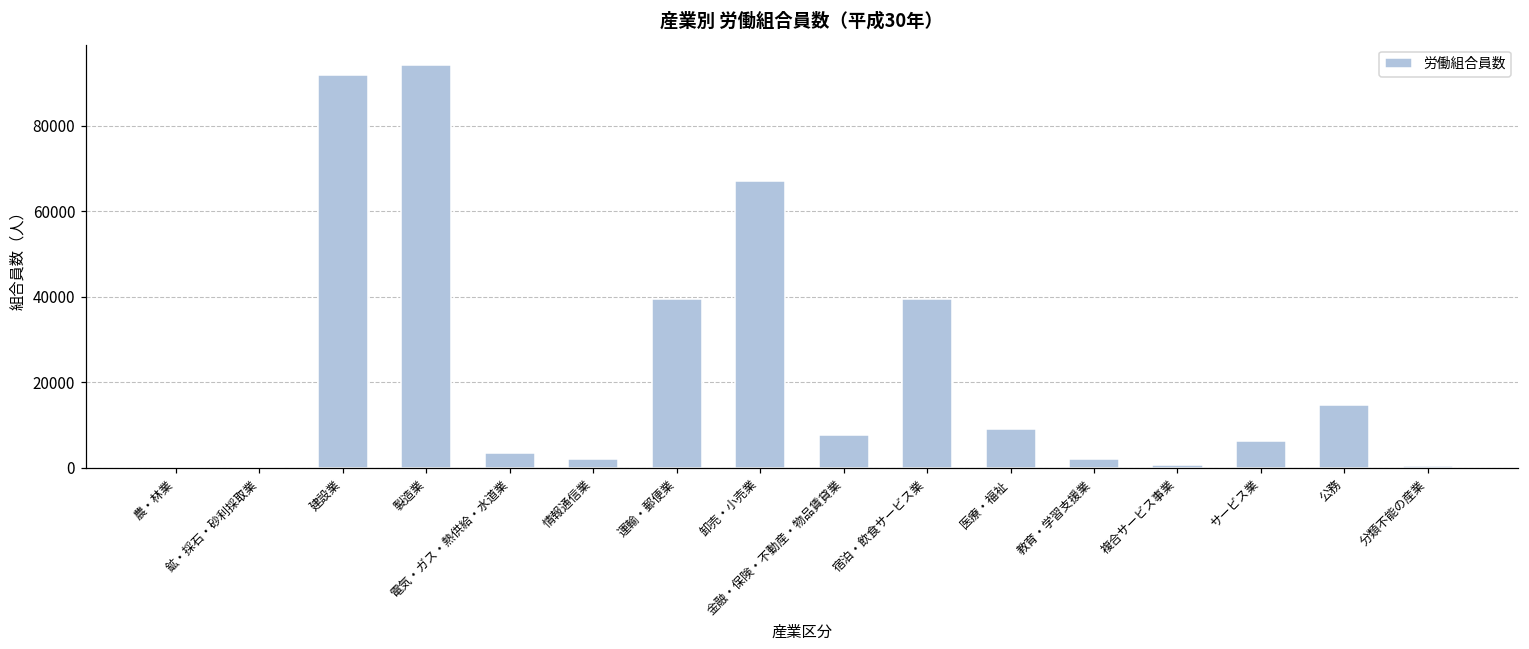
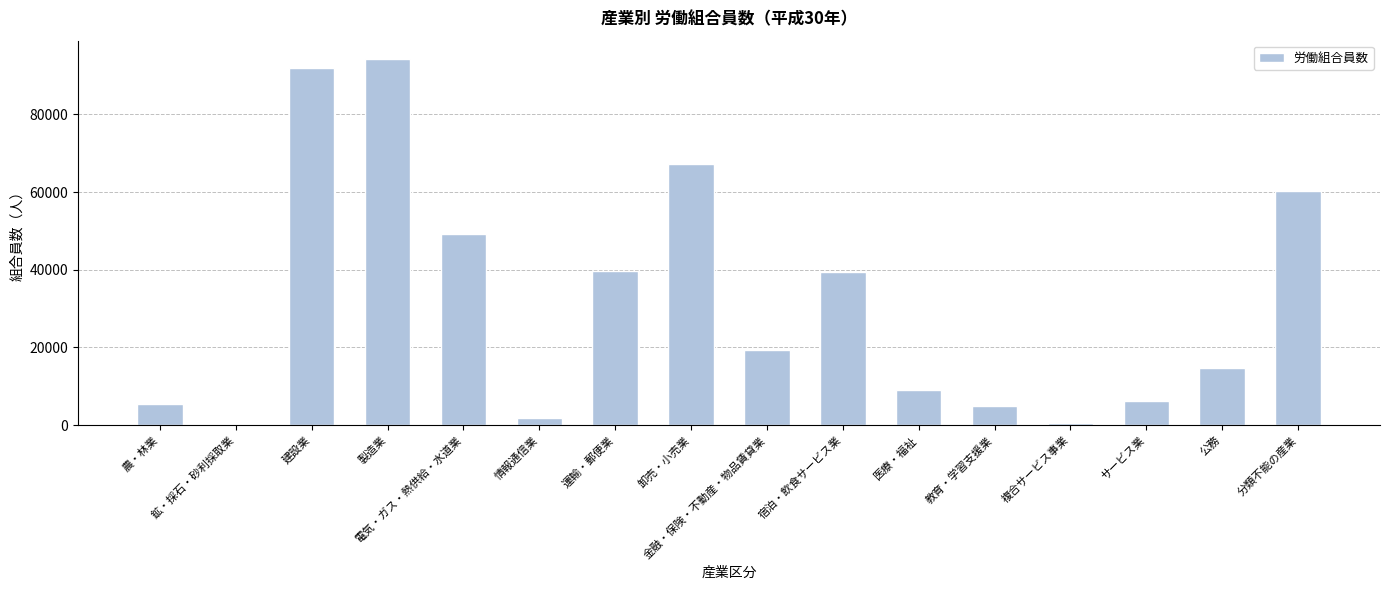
農・林業: 0 -> 5000
電気・ガス・熱供給・水道業: 3000 -> 49000
金融・保険・不動産・物品賃貸業: 8000 -> 19000
教育・学習支援業: 2000 -> 5000
分類不能の産業: 0 -> 60000
